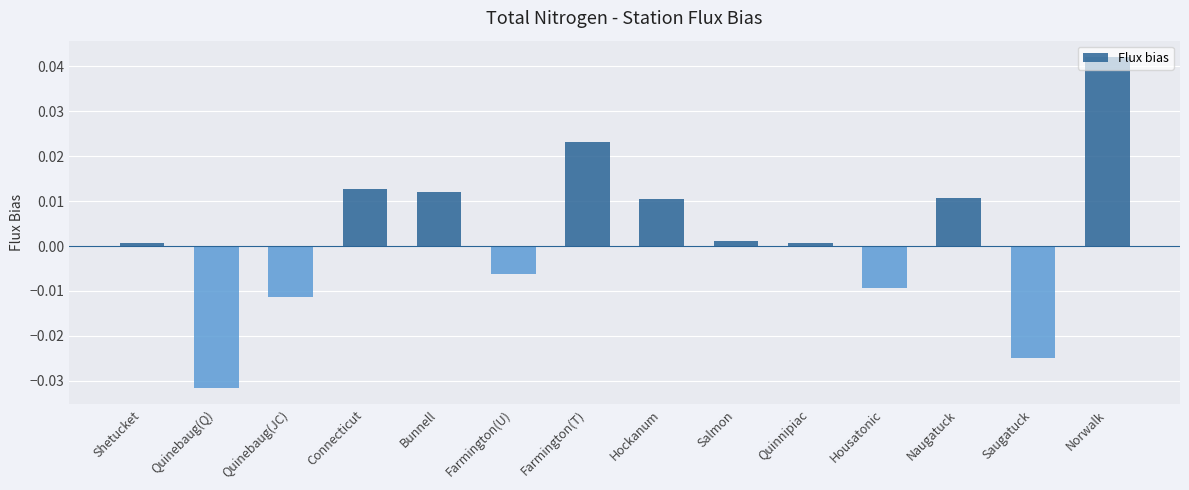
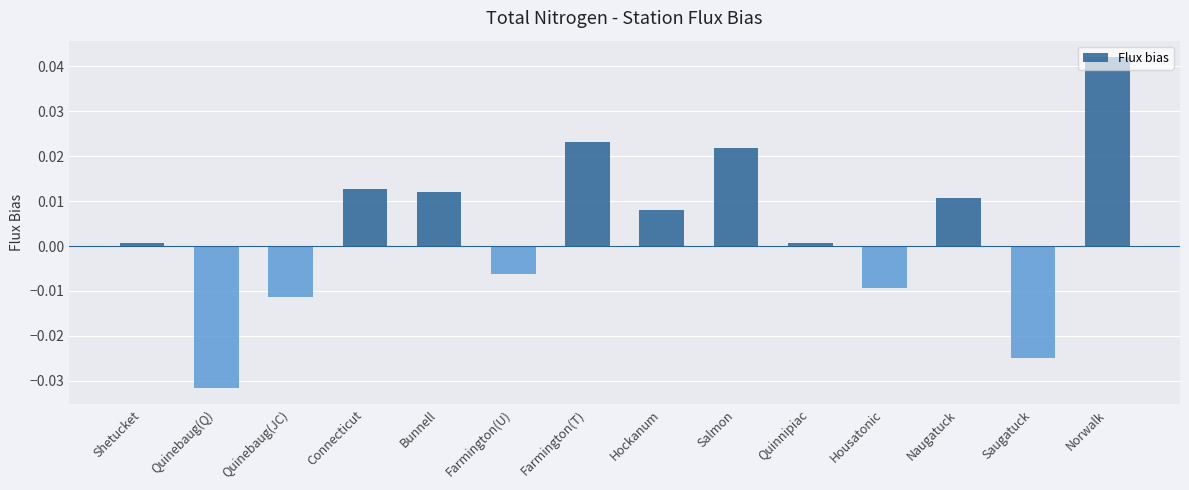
Hockanum: 0.011 -> 0.008
Salmon: 0.001 -> 0.022
